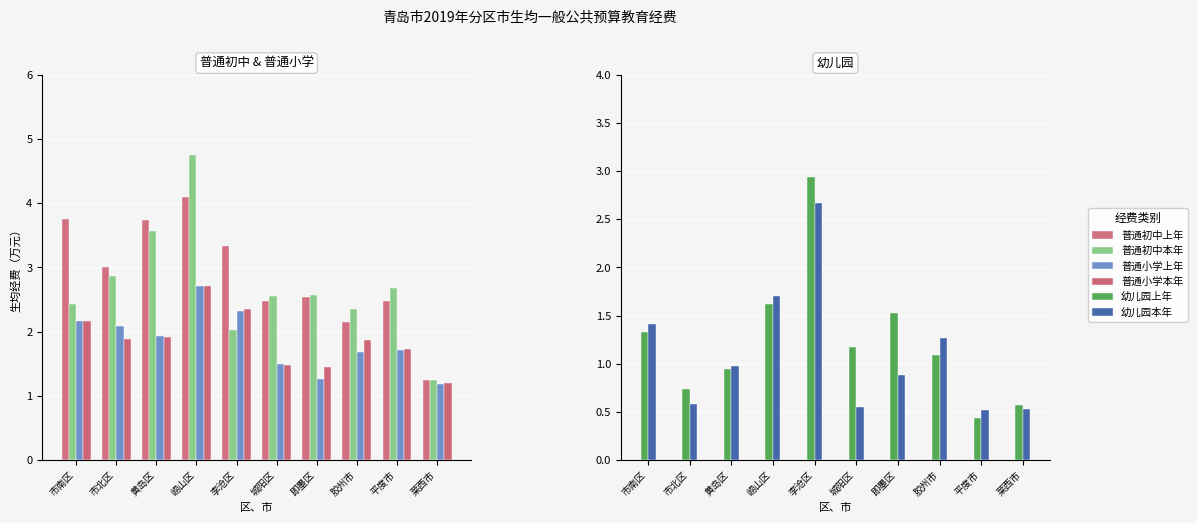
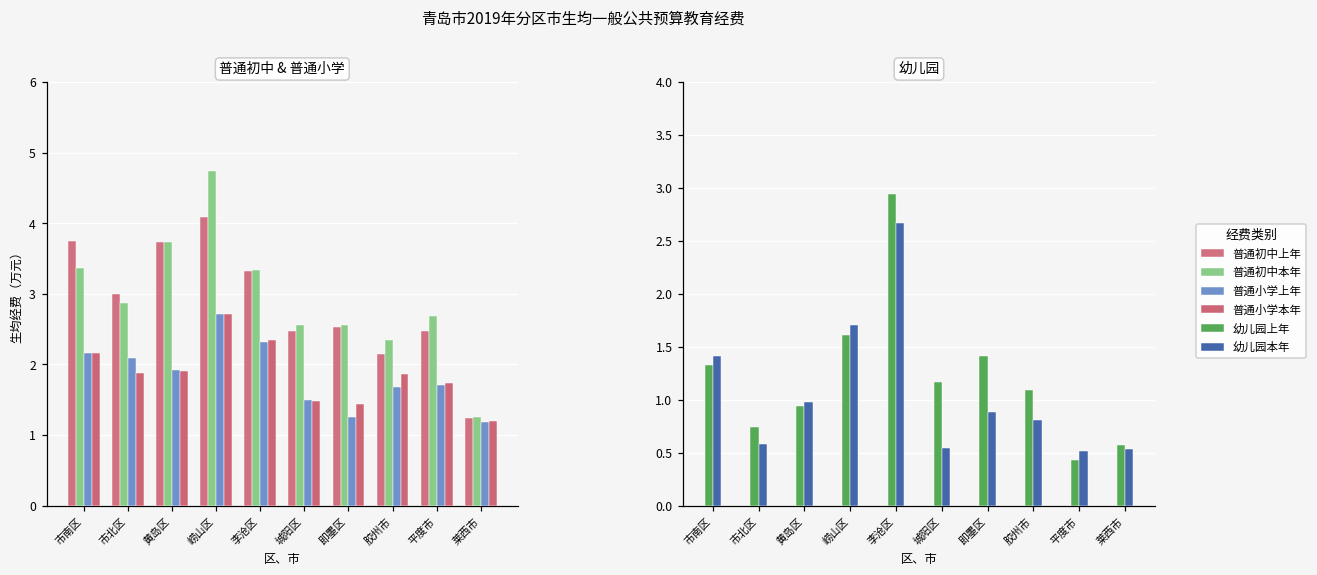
普通初中 & 普通小学, 普通初中本年, 市南区: 2.4 -> 3.4
普通初中 & 普通小学, 普通初中本年, 黄岛区: 3.6 -> 3.7
普通初中 & 普通小学, 普通初中本年, 李沧区: 2.0 -> 3.3
幼儿园, 幼儿园上年, 即墨区: 1.5 -> 1.4
幼儿园, 幼儿园本年, 胶州市: 1.3 -> 0.8
